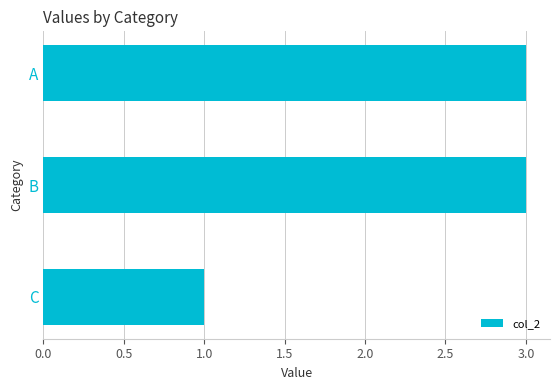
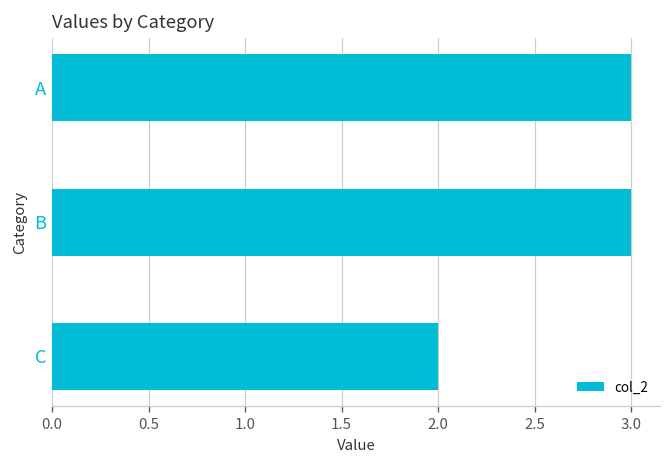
C: 1 -> 2
